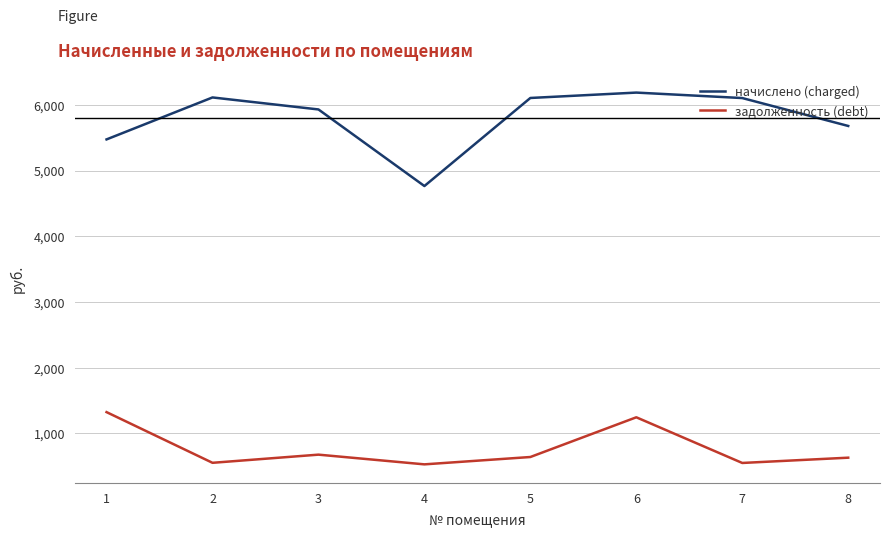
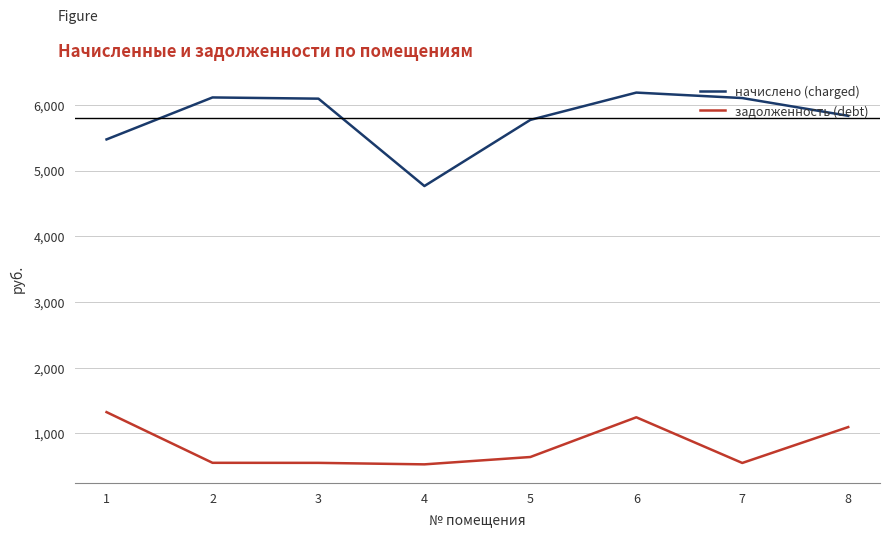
начислено (charged), 3: 5,900 -> 6,100
задолженность (debt), 3: 700 -> 600
начислено (charged), 5: 6,100 -> 5,800
начислено (charged), 8: 5,700 -> 5,800
задолженность (debt), 8: 600 -> 1,100
